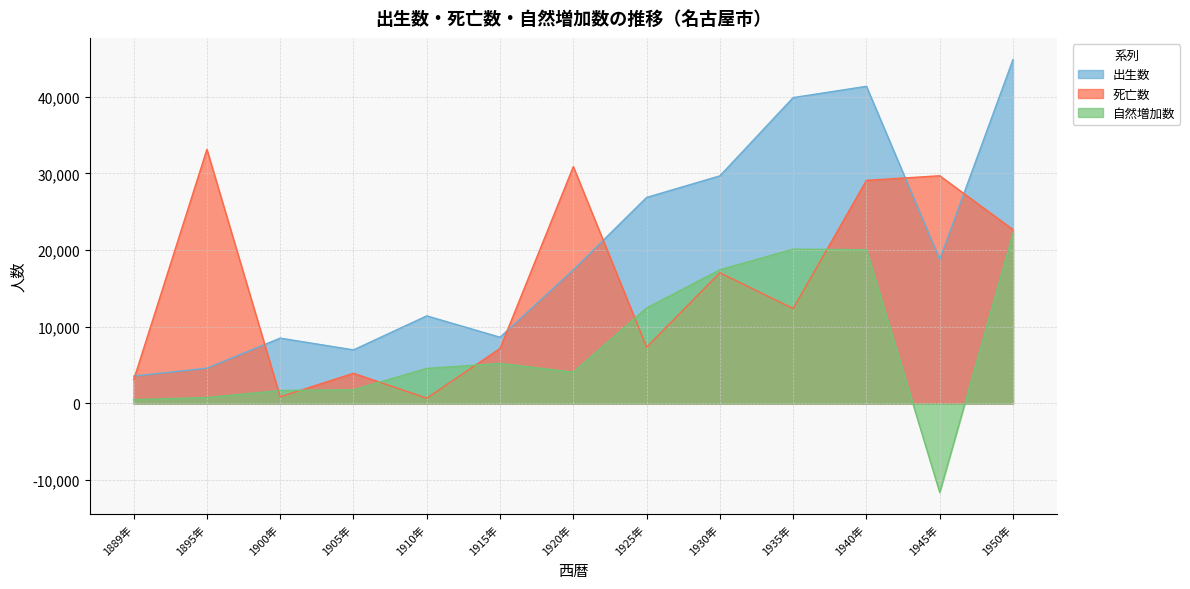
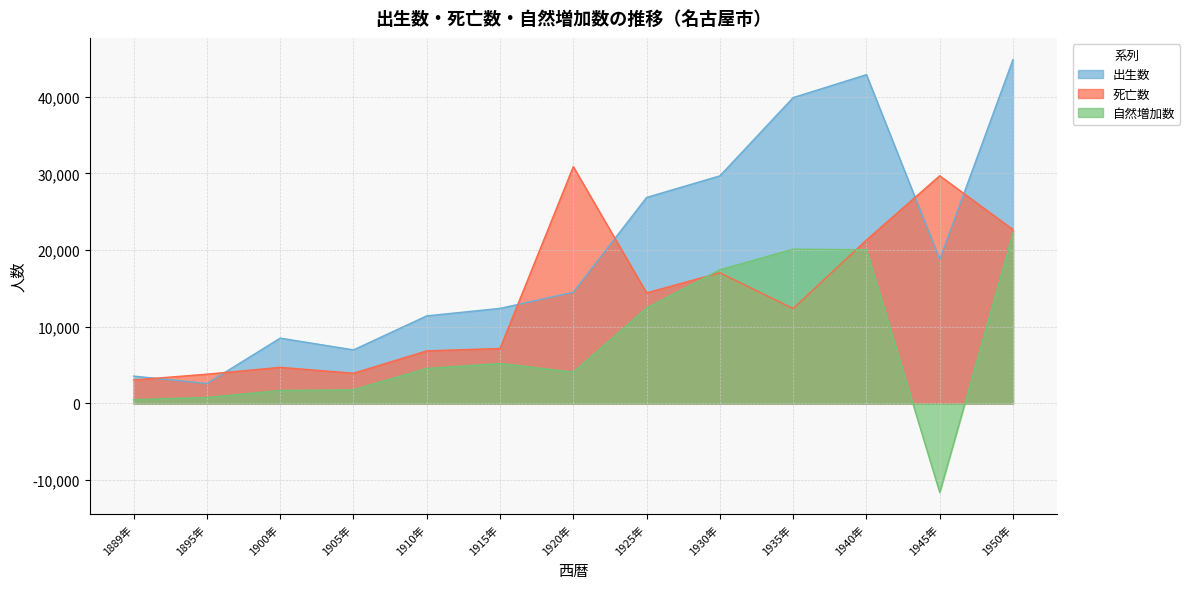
出生数, 1895年: 5,000 -> 3,000
死亡数, 1895年: 33,000 -> 4,000
死亡数, 1900年: 1,000 -> 5,000
死亡数, 1910年: 1,000 -> 7,000
出生数, 1915年: 9,000 -> 12,000
出生数, 1920年: 17,000 -> 14,000
死亡数, 1925年: 7,000 -> 14,000
出生数, 1940年: 41,000 -> 43,000
死亡数, 1940年: 29,000 -> 21,000
